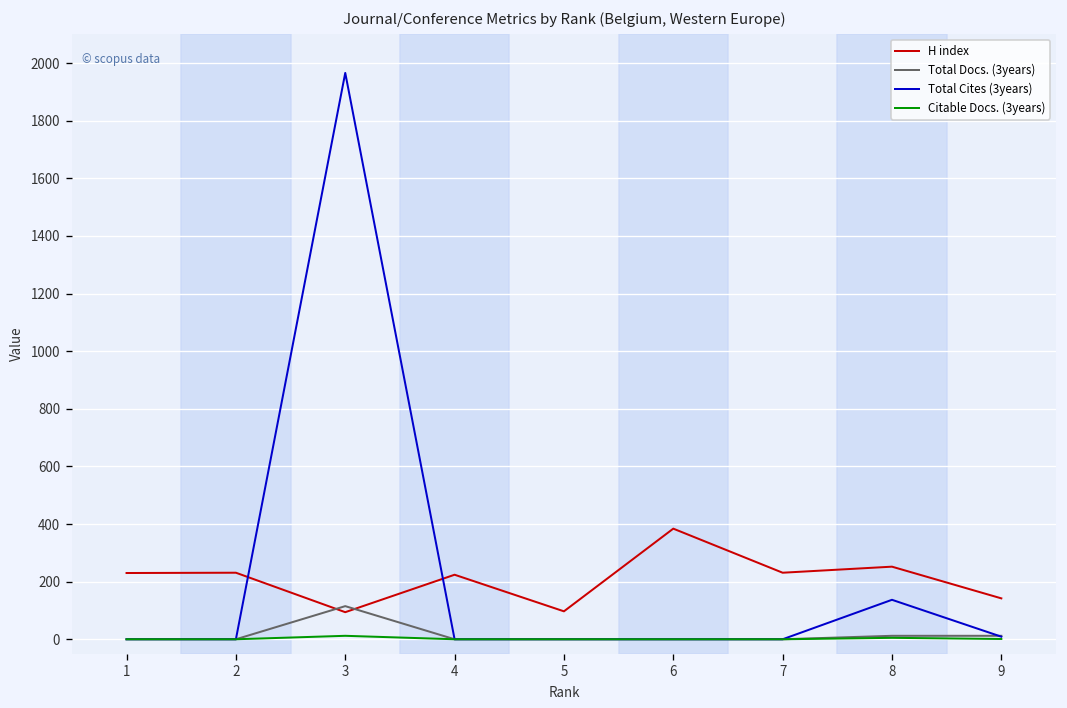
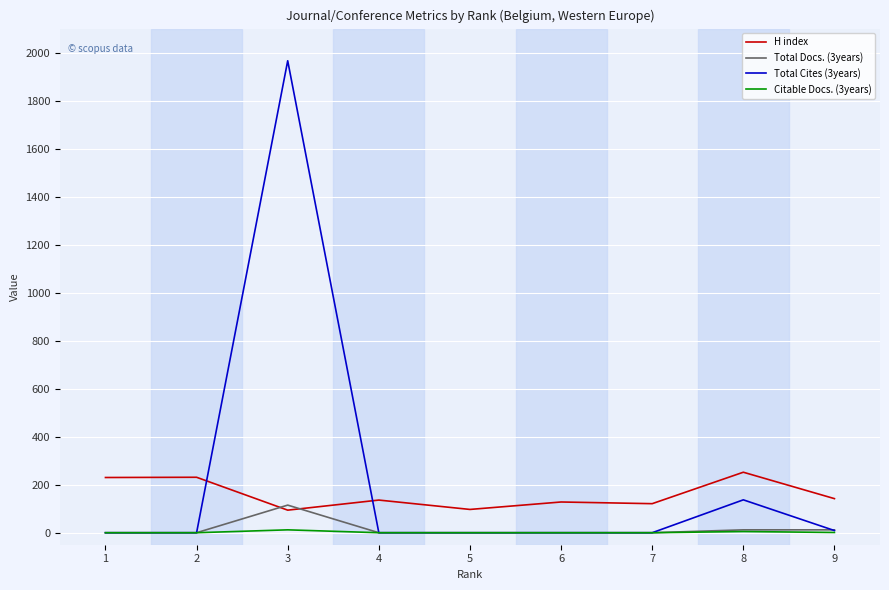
H index, 4: 220 -> 140
H index, 6: 380 -> 130
H index, 7: 230 -> 120
